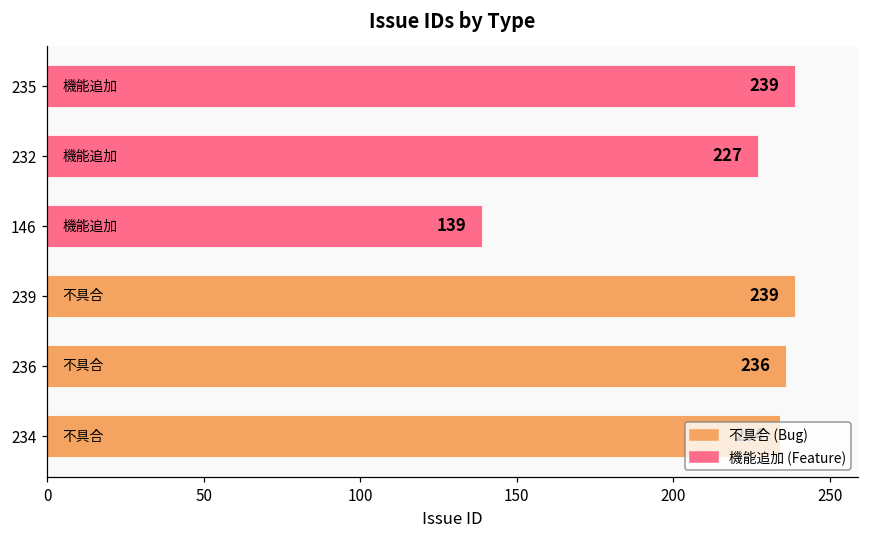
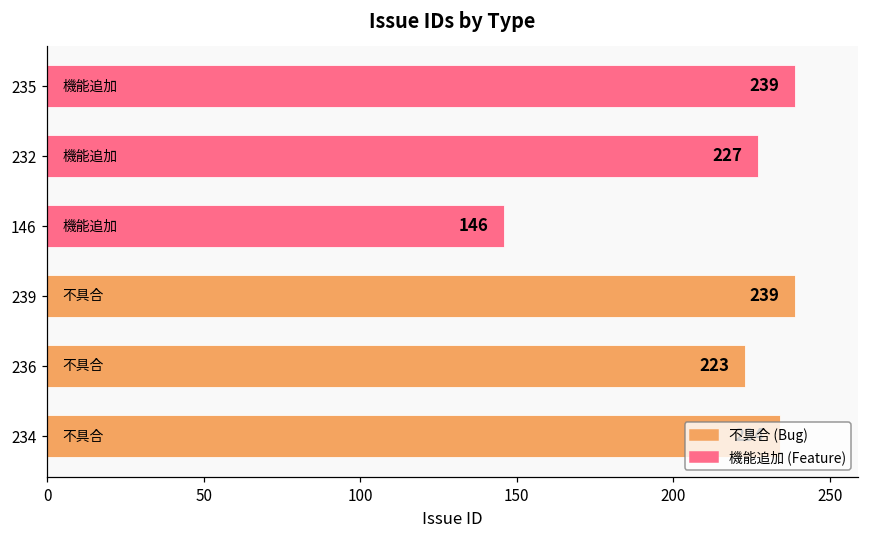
146: 139 -> 146
236: 236 -> 223
